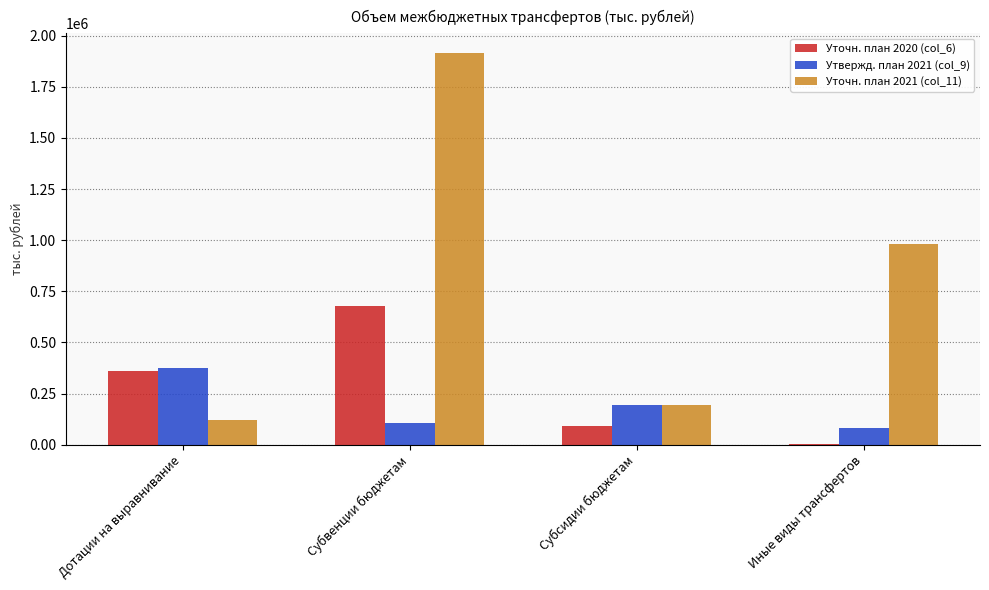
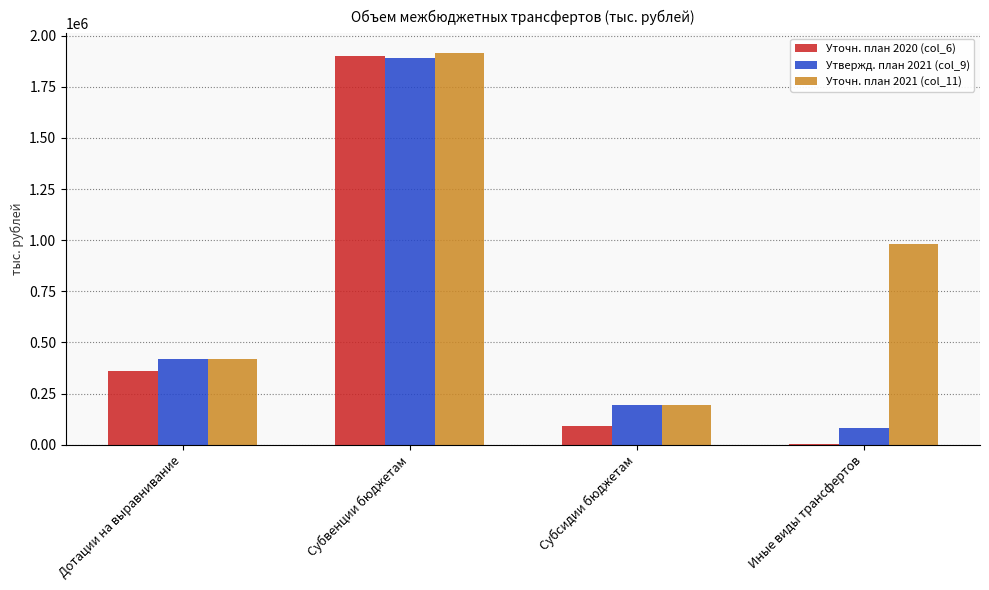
Утвержд. план 2021 (col_9), Дотации на выравнивание: 380000 -> 420000
Уточн. план 2021 (col_11), Дотации на выравнивание: 120000 -> 420000
Уточн. план 2020 (col_6), Субвенции бюджетам: 680000 -> 1900000
Утвержд. план 2021 (col_9), Субвенции бюджетам: 110000 -> 1890000
